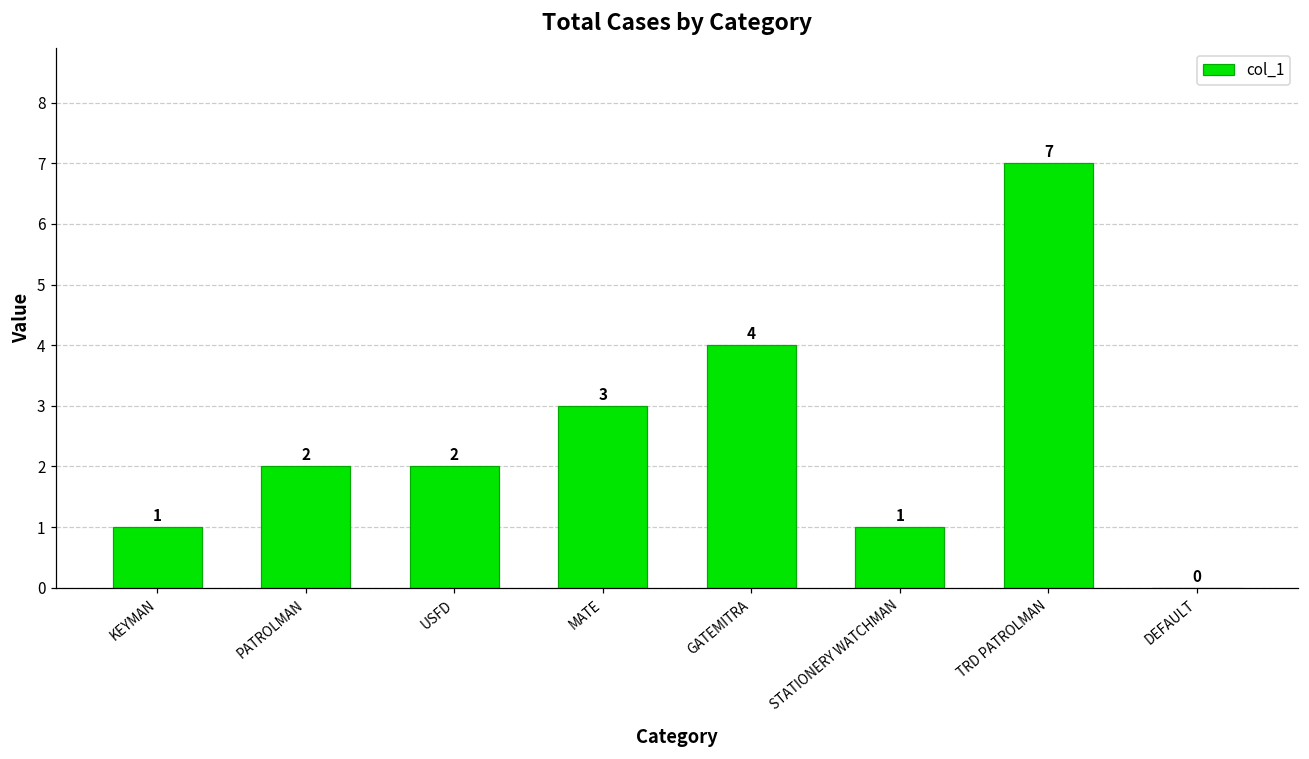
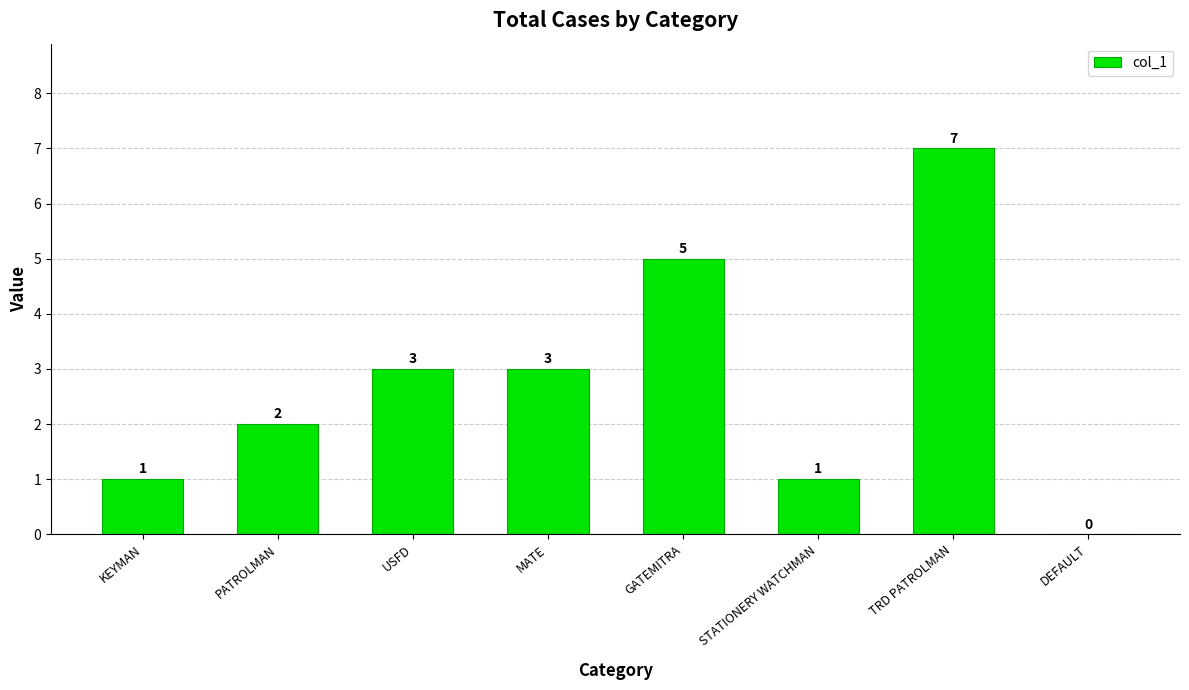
USFD: 2 -> 3
GATEMITRA: 4 -> 5
